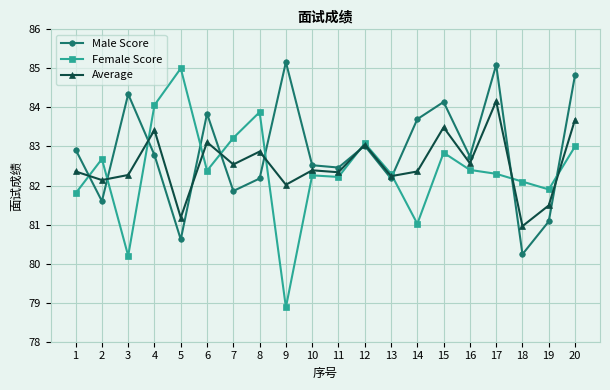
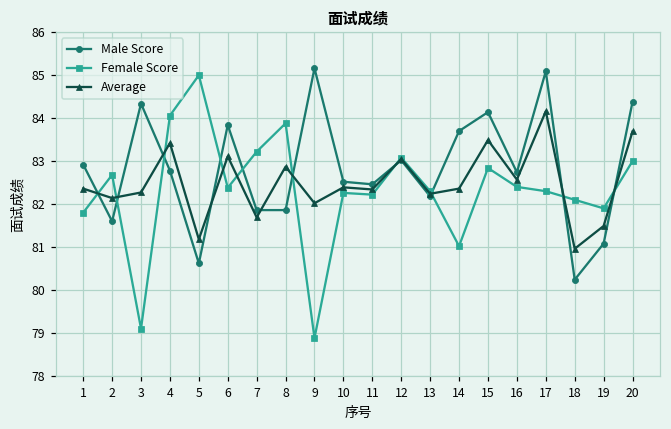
Female Score, 3: 80.2 -> 79.1
Average, 7: 82.5 -> 81.7
Male Score, 8: 82.2 -> 81.9
Male Score, 20: 84.8 -> 84.4
